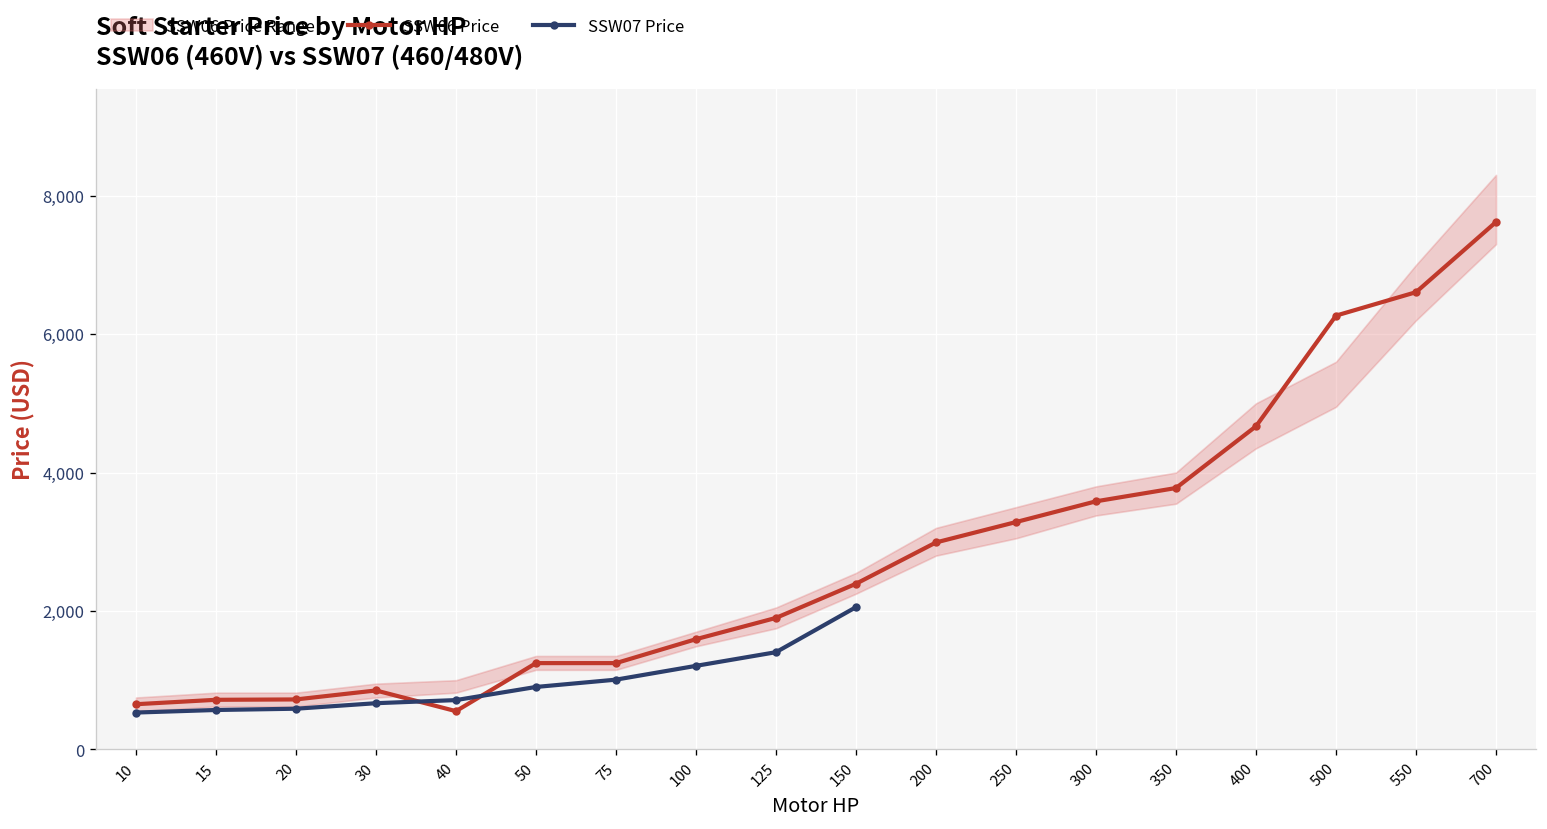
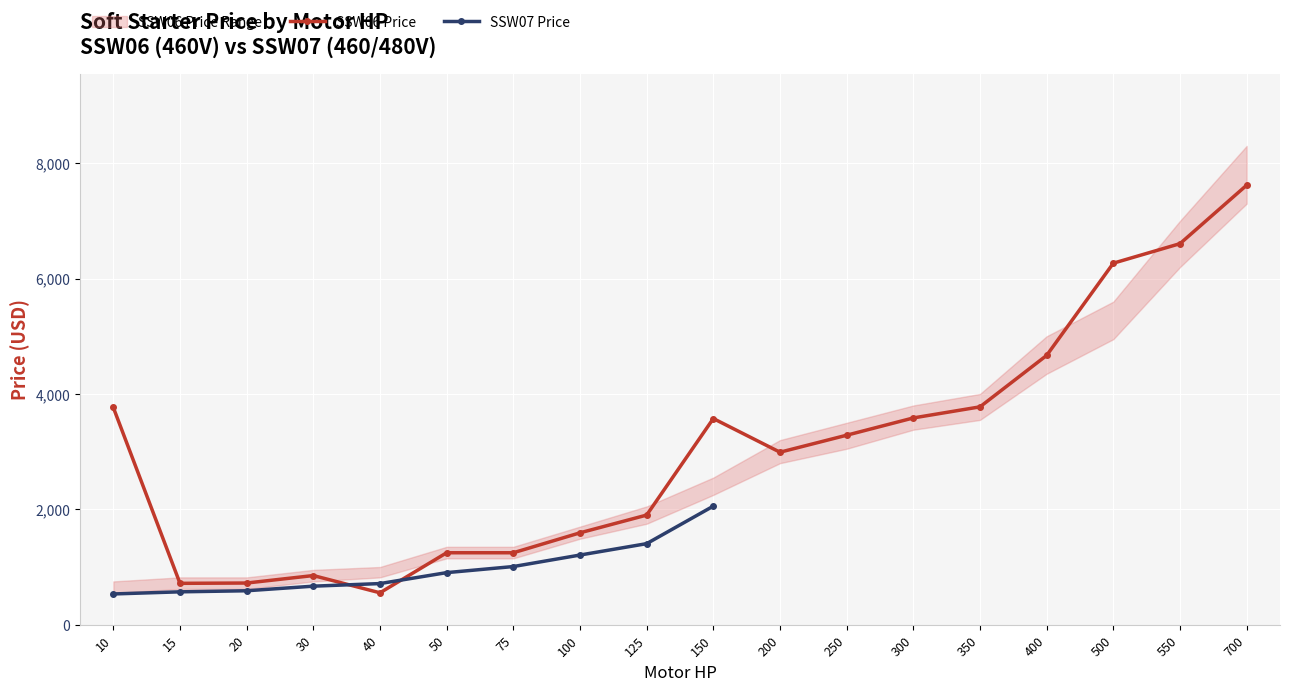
SSW06 Price, 10: 700 -> 3,800
SSW06 Price, 150: 2,400 -> 3,600
